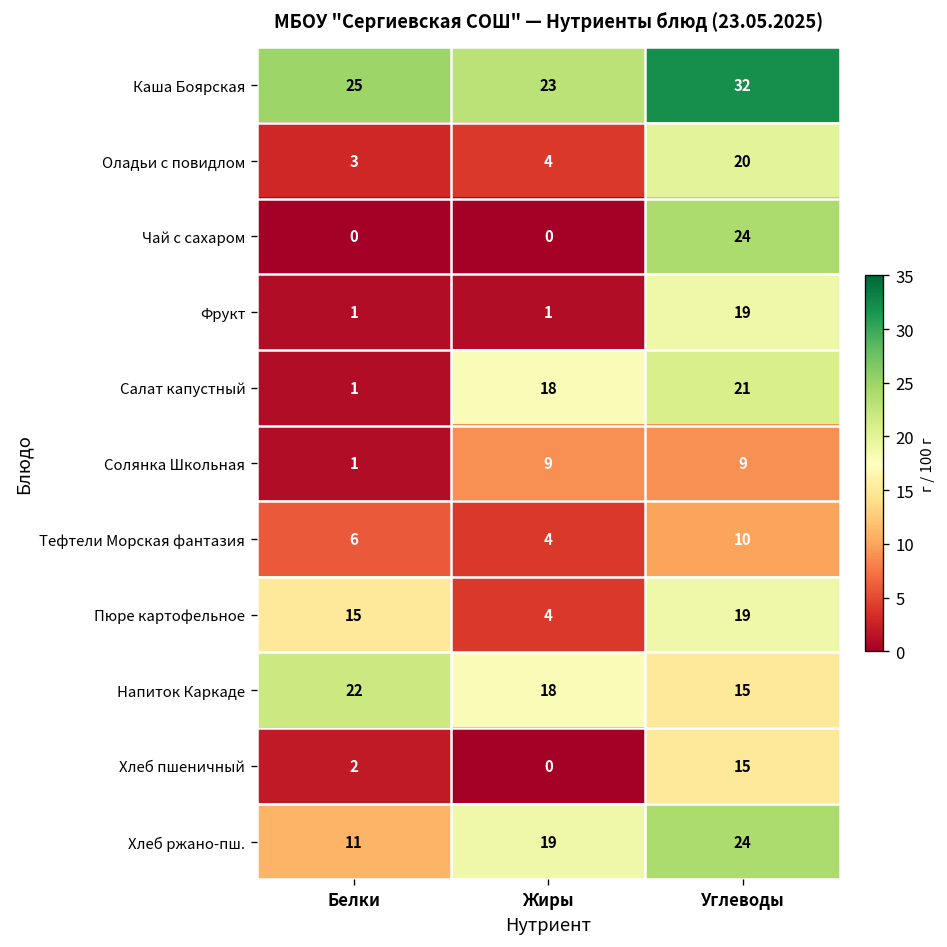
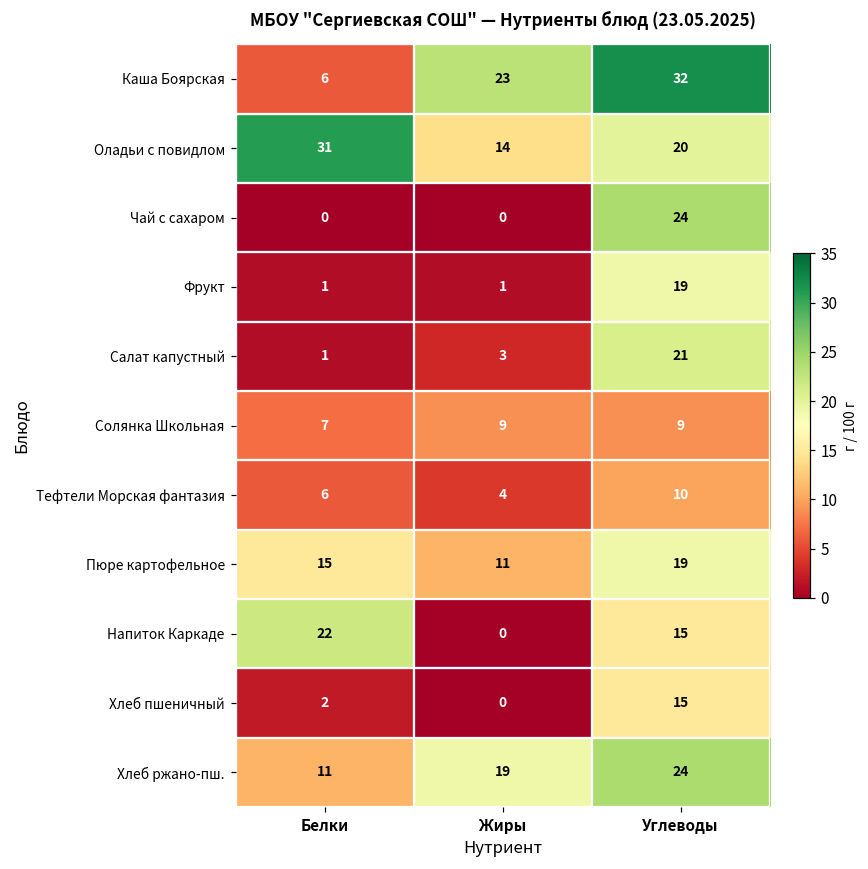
Каша Боярская, Белки: 25 -> 6
Оладьи с повидлом, Белки: 3 -> 31
Оладьи с повидлом, Жиры: 4 -> 14
Салат капустный, Жиры: 18 -> 3
Солянка Школьная, Белки: 1 -> 7
Пюре картофельное, Жиры: 4 -> 11
Напиток Каркаде, Жиры: 18 -> 0
